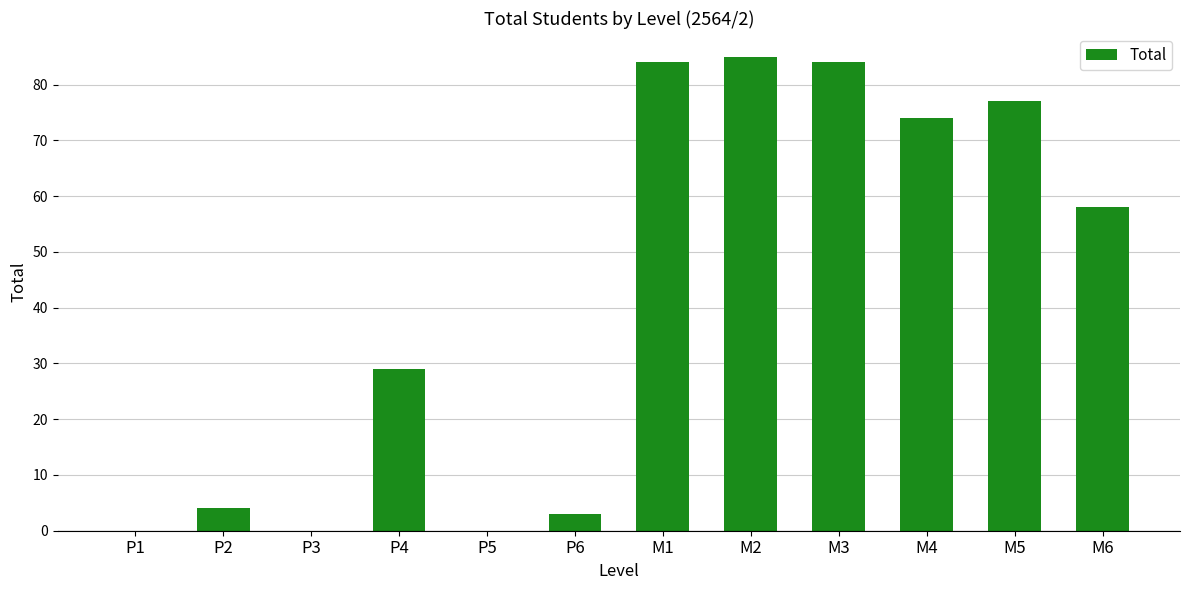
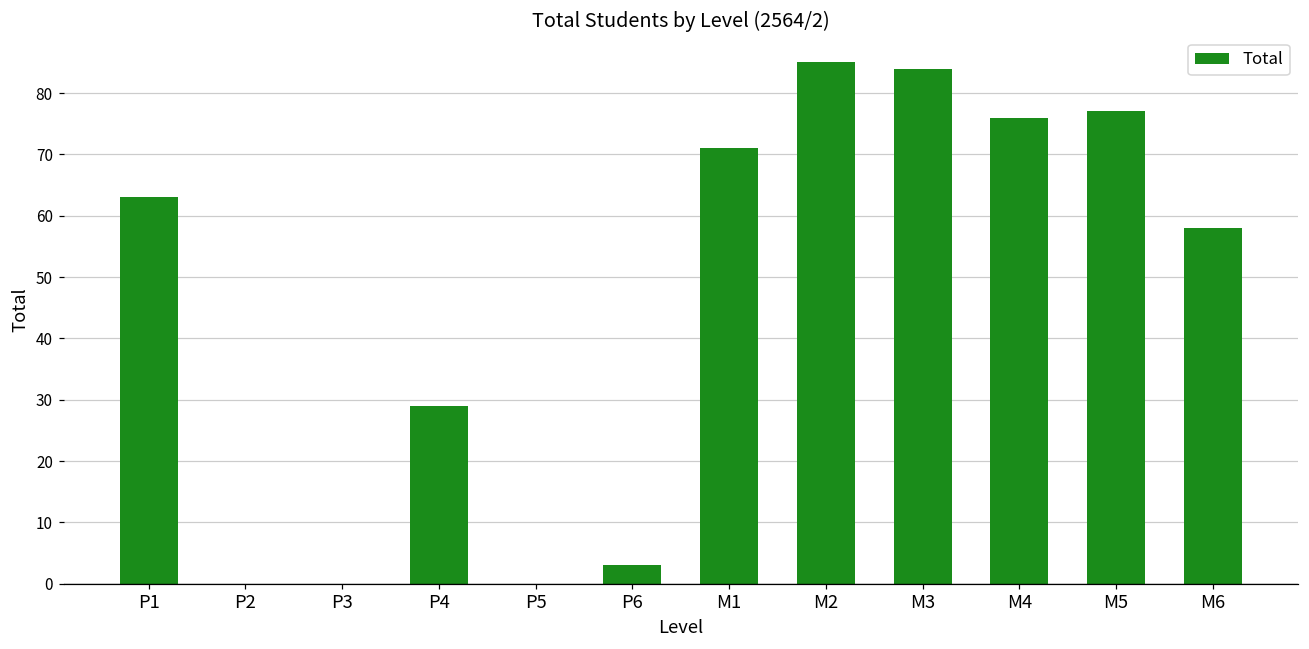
P1: 0 -> 63
P2: 4 -> 0
M1: 84 -> 71
M4: 74 -> 76
